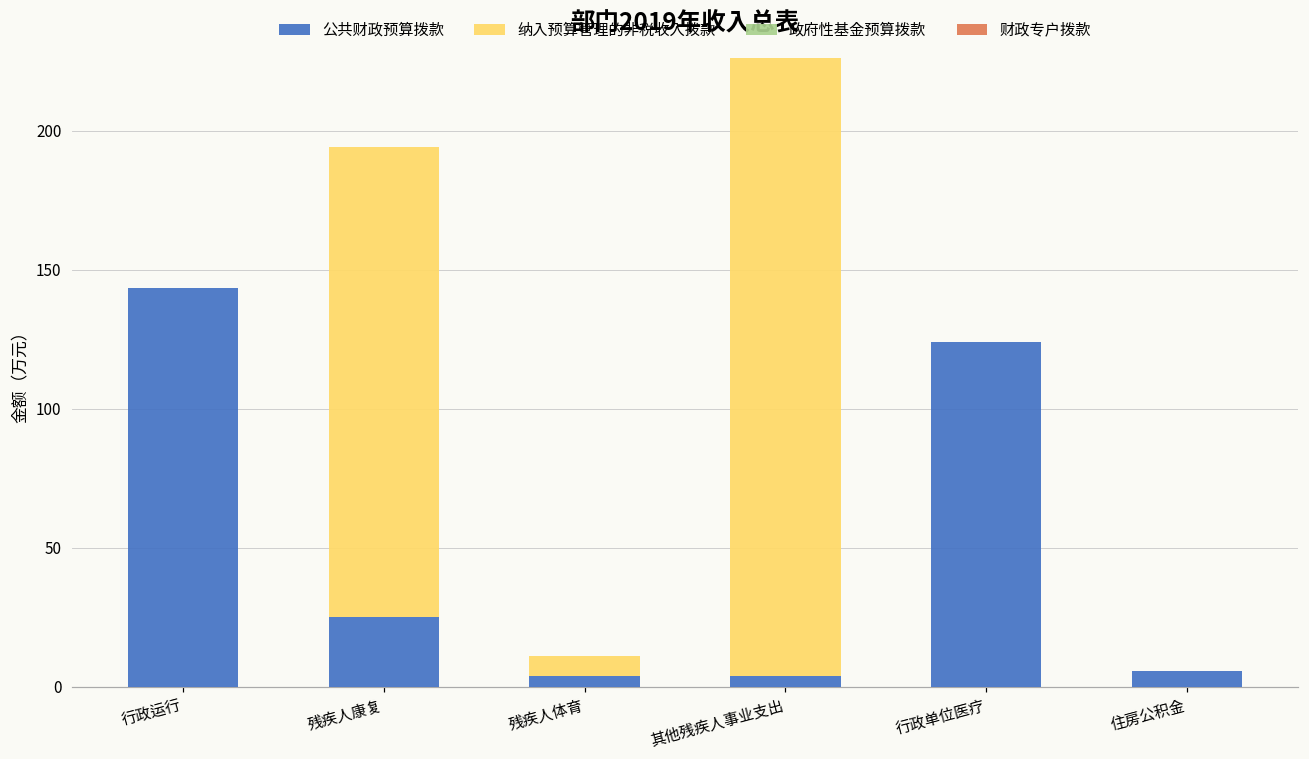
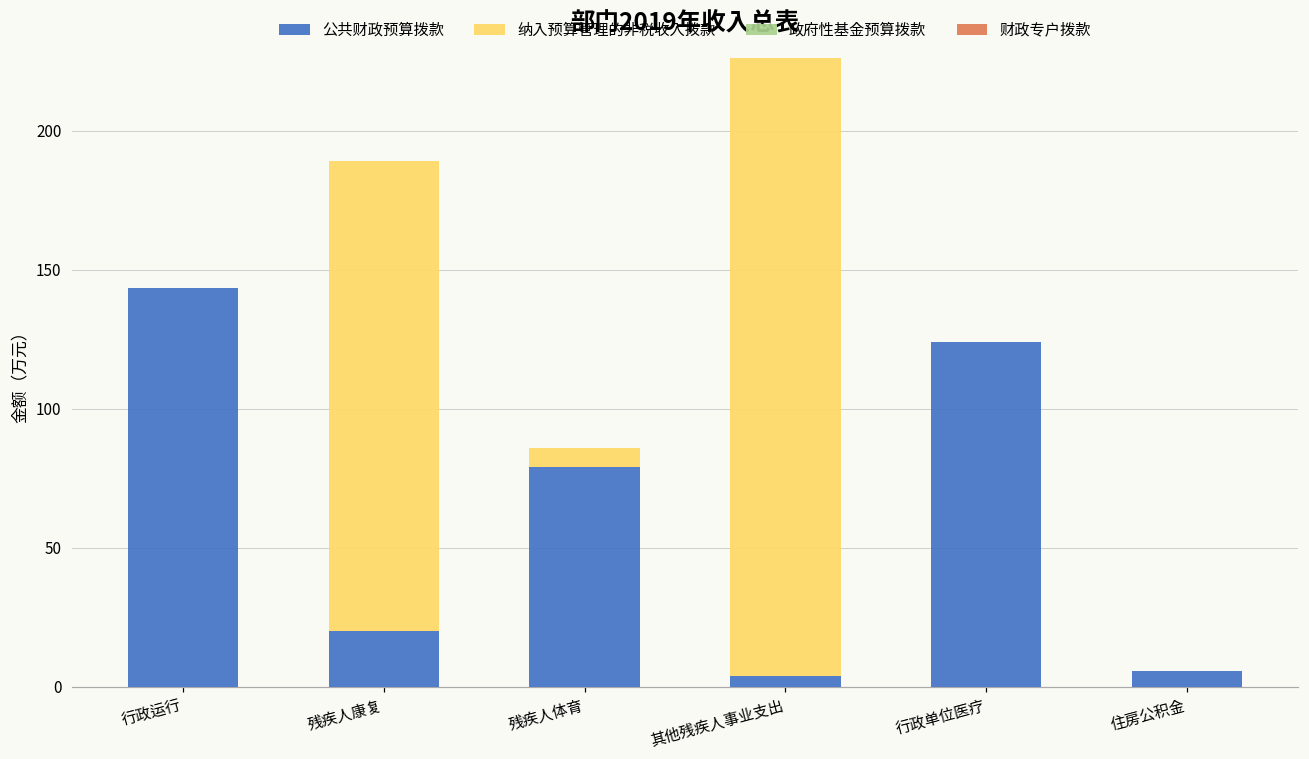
公共财政预算拨款, 残疾人康复: 25 -> 20
公共财政预算拨款, 残疾人体育: 4 -> 79
